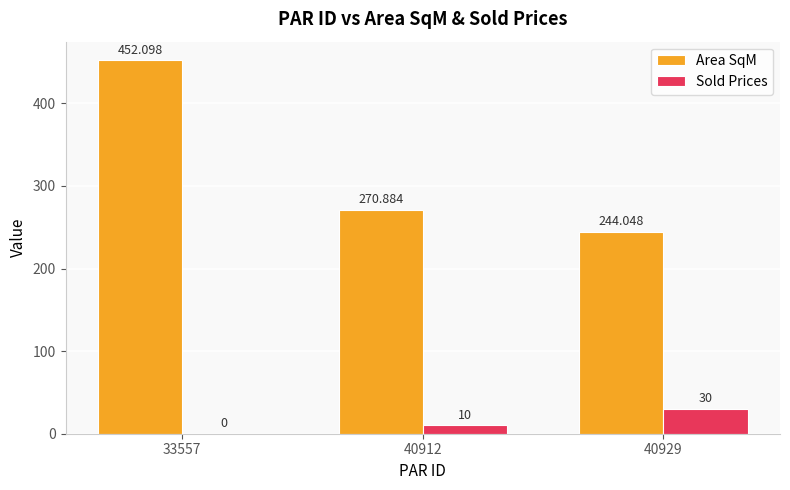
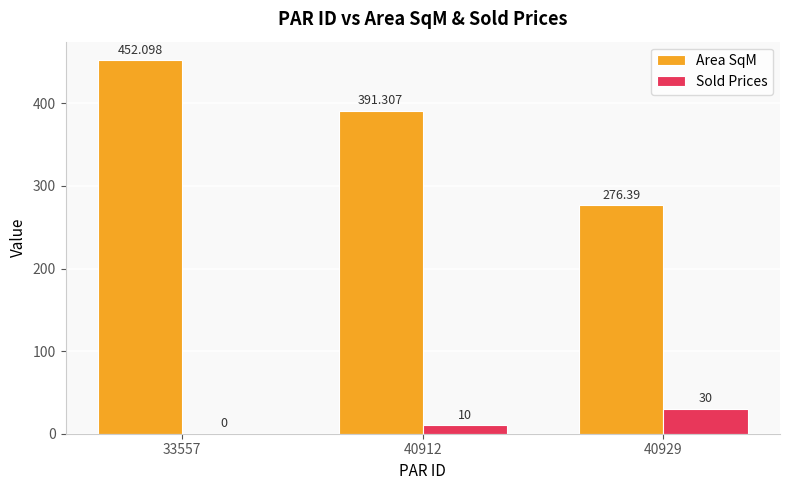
Area SqM, 40912: 270.884 -> 391.307
Area SqM, 40929: 244.048 -> 276.39
